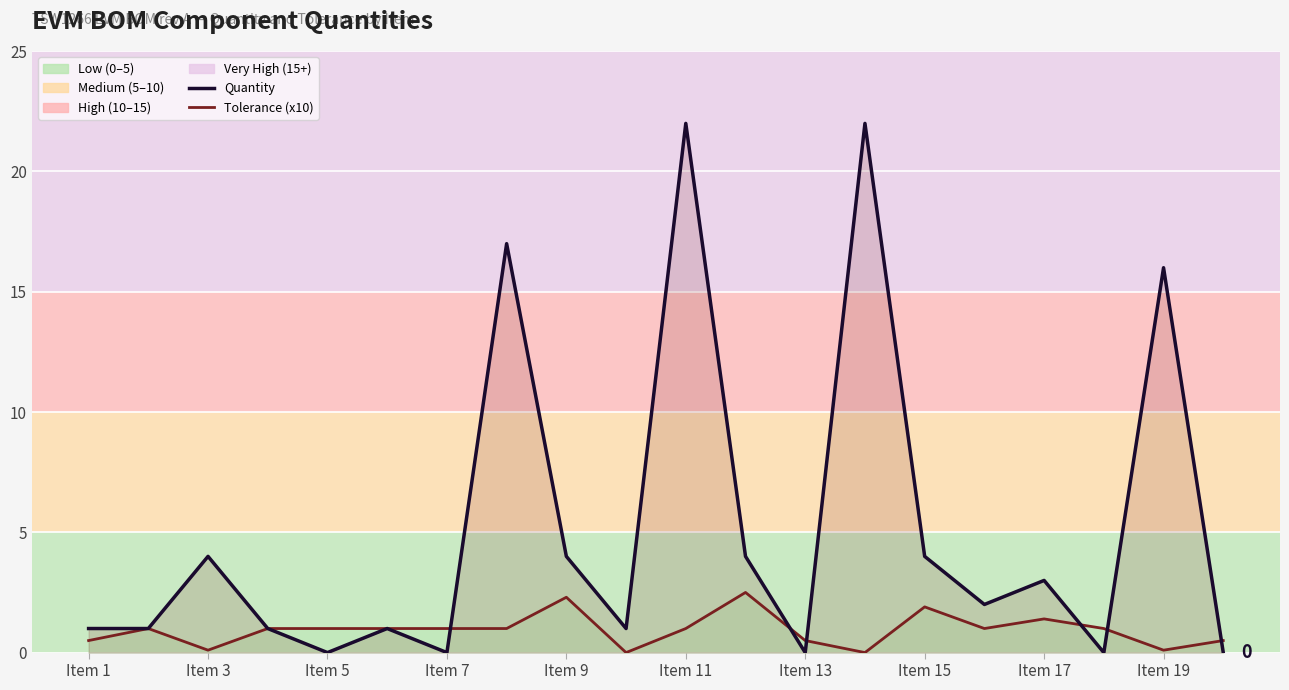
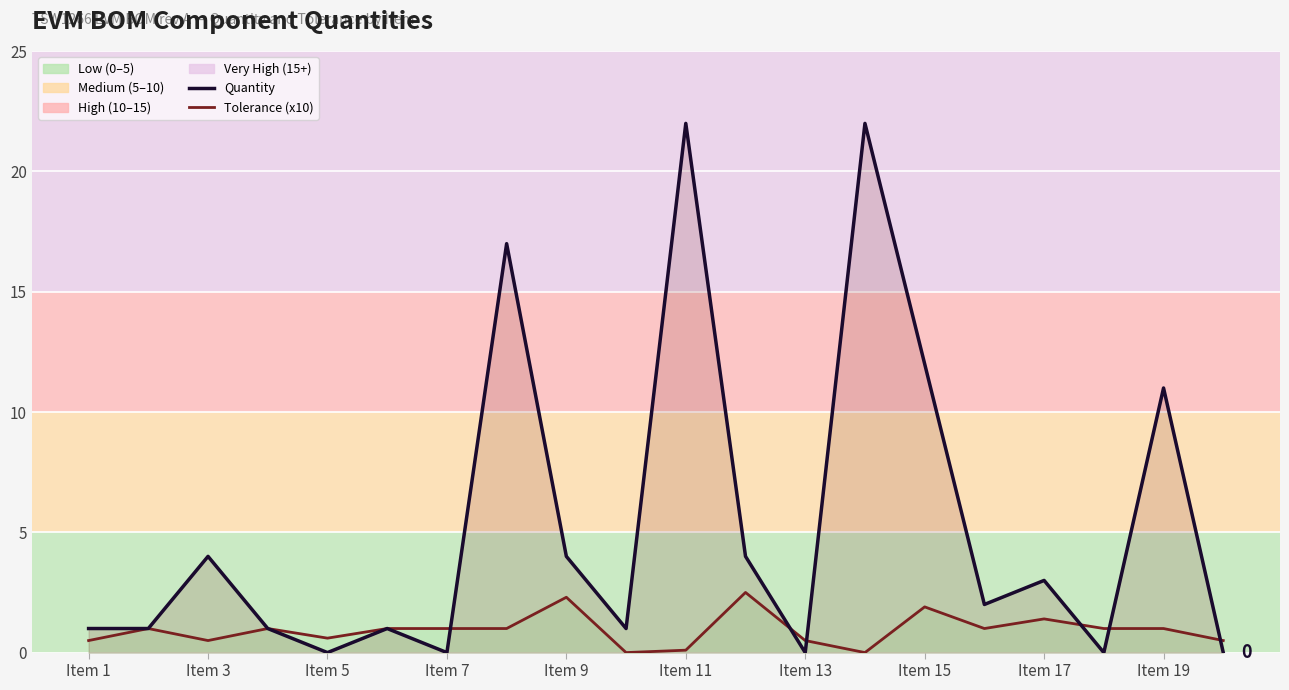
Tolerance (x10), Item 3: 0.1 -> 0.5
Tolerance (x10), Item 5: 1.0 -> 0.6
Tolerance (x10), Item 11: 1.0 -> 0.1
Quantity, Item 15: 4 -> 12
Quantity, Item 19: 16 -> 11
Tolerance (x10), Item 19: 0.1 -> 1.0
